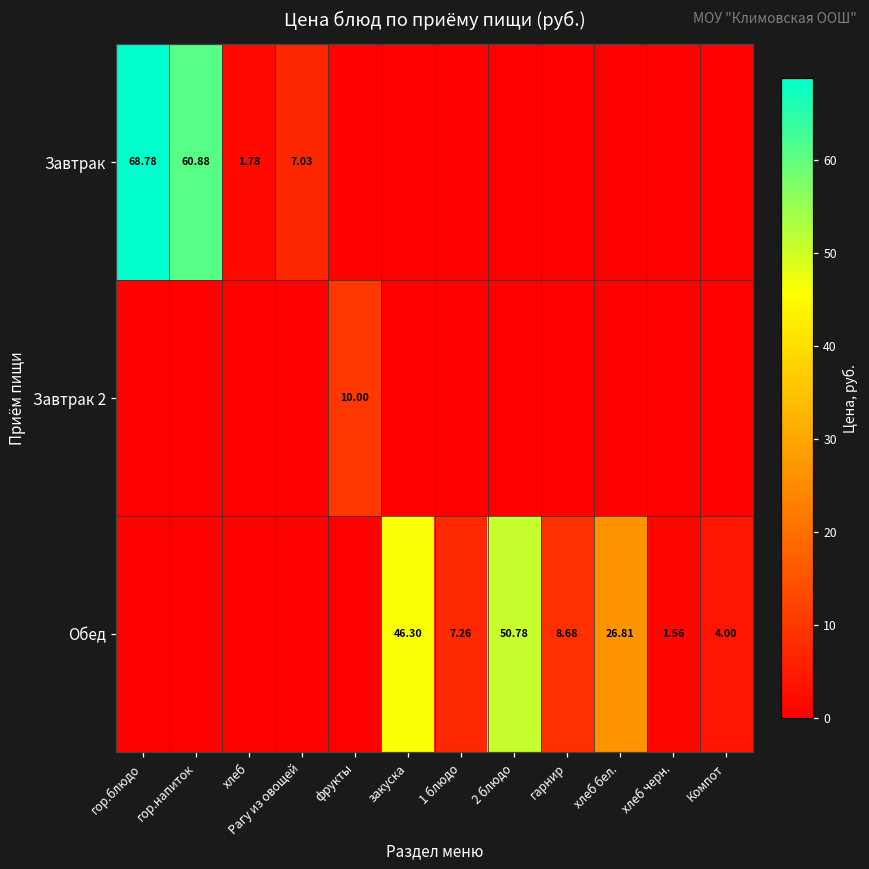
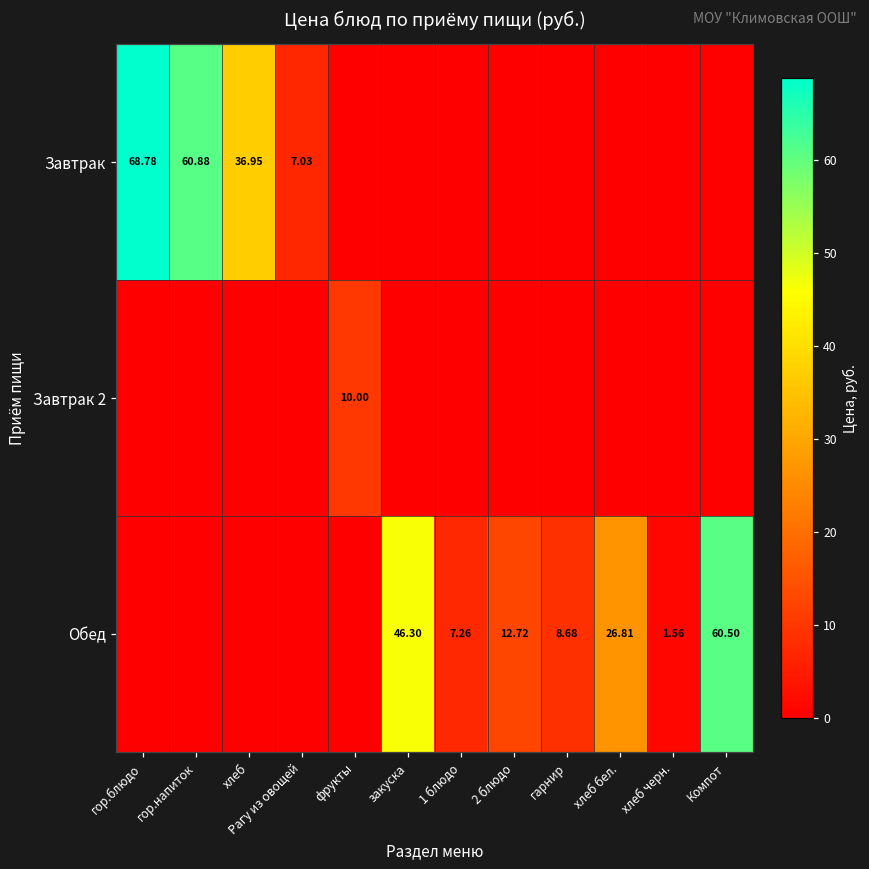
Завтрак, хлеб: 1.78 -> 36.95
Обед, 2 блюдо: 50.78 -> 12.72
Обед, Компот: 4.00 -> 60.50
